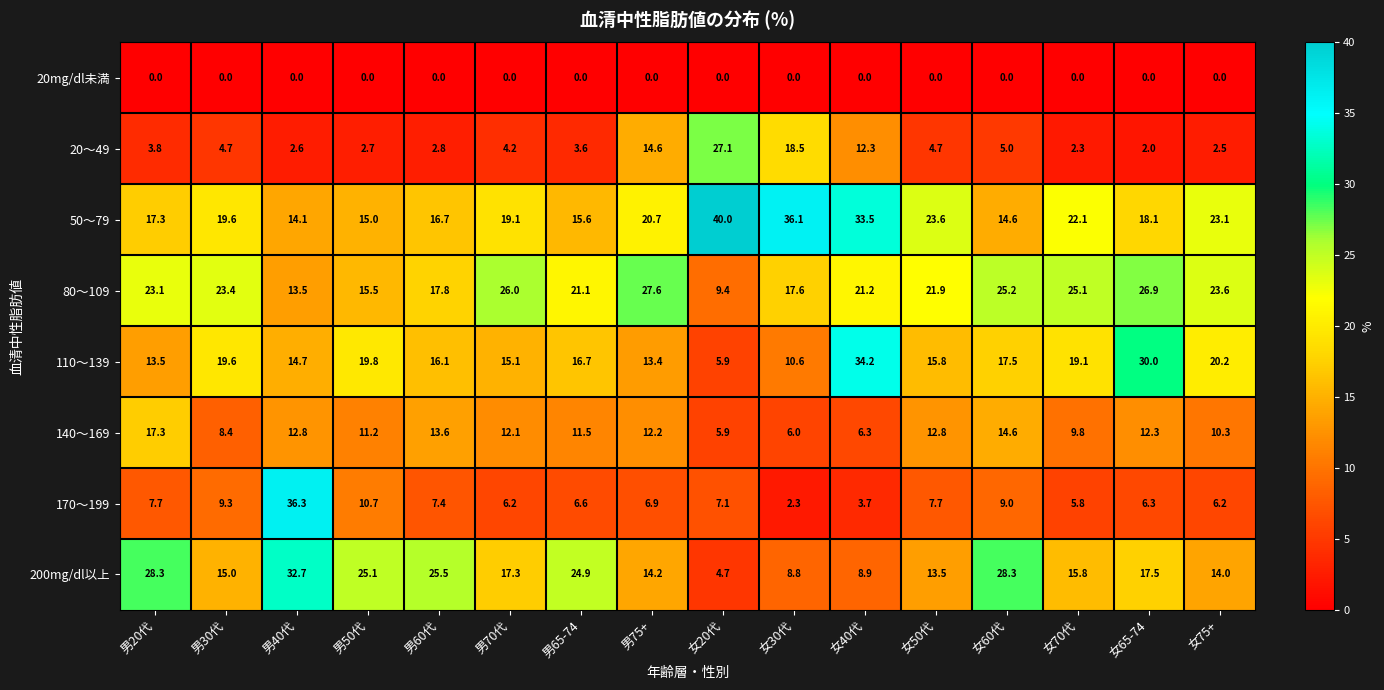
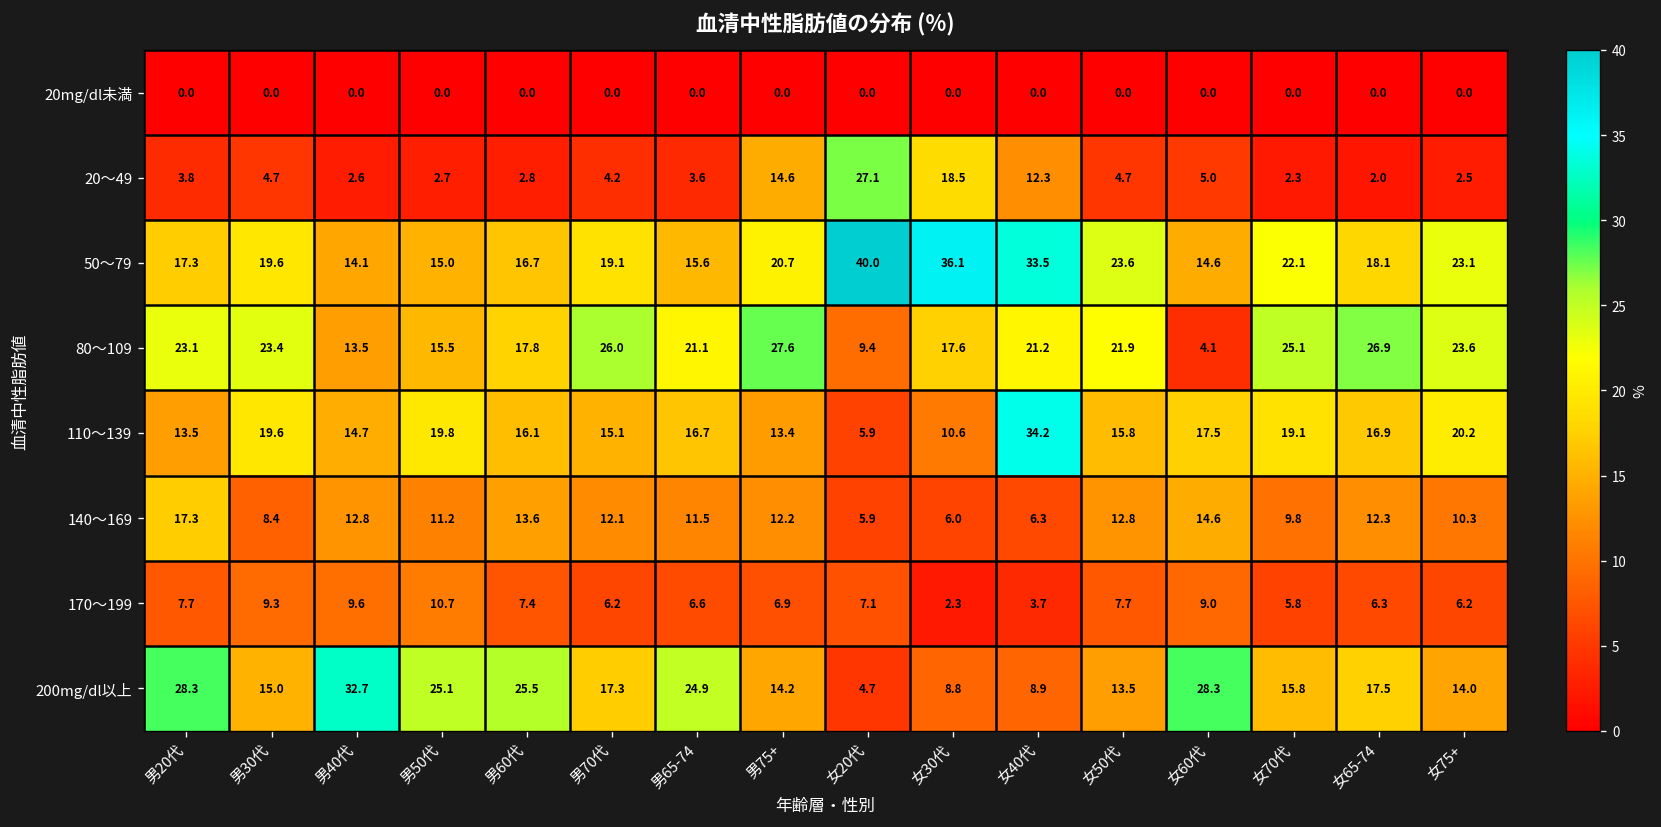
80～109, 女60代: 25.2 -> 4.1
110～139, 女65-74: 30.0 -> 16.9
170～199, 男40代: 36.3 -> 9.6
